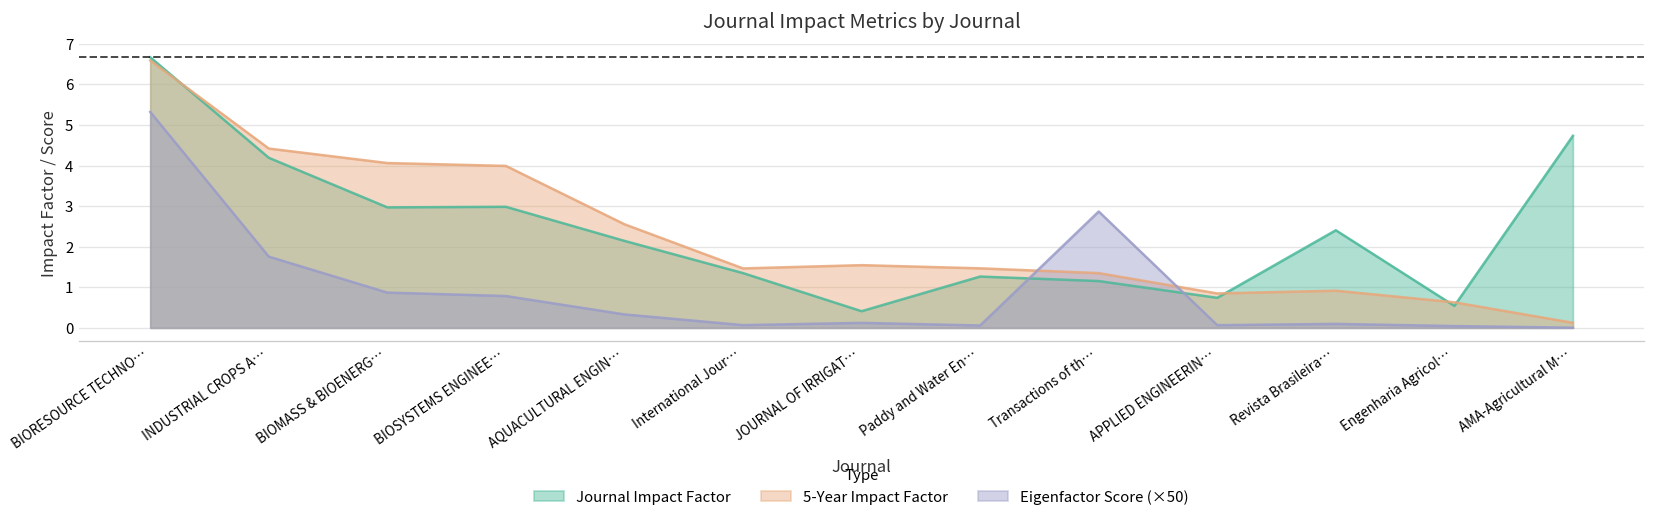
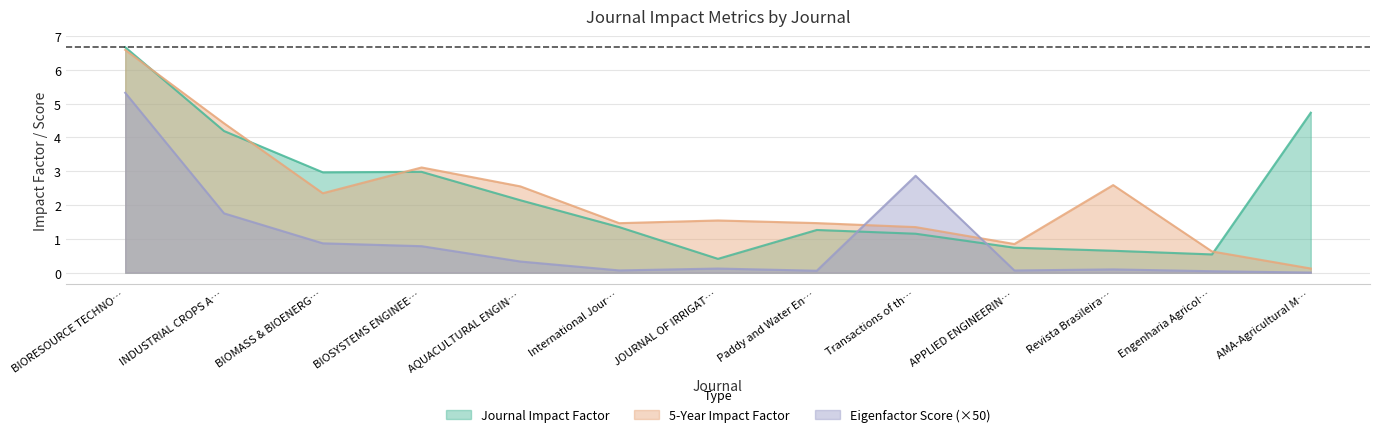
5-Year Impact Factor, BIOMASS & BIOENERG…: 4.1 -> 2.4
5-Year Impact Factor, BIOSYSTEMS ENGINEE…: 4.0 -> 3.1
Journal Impact Factor, Revista Brasileira…: 2.4 -> 0.6
5-Year Impact Factor, Revista Brasileira…: 0.9 -> 2.6
